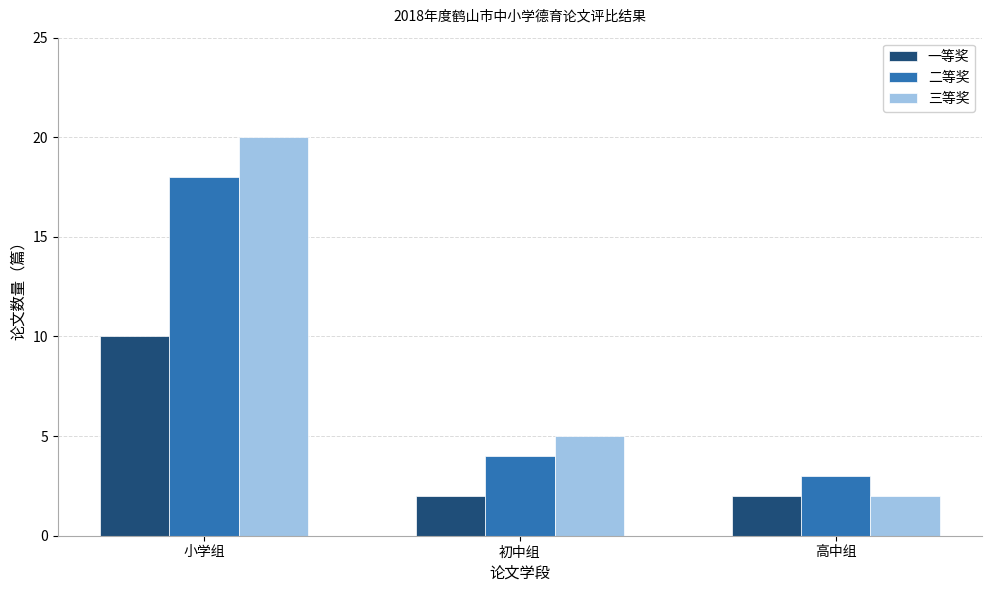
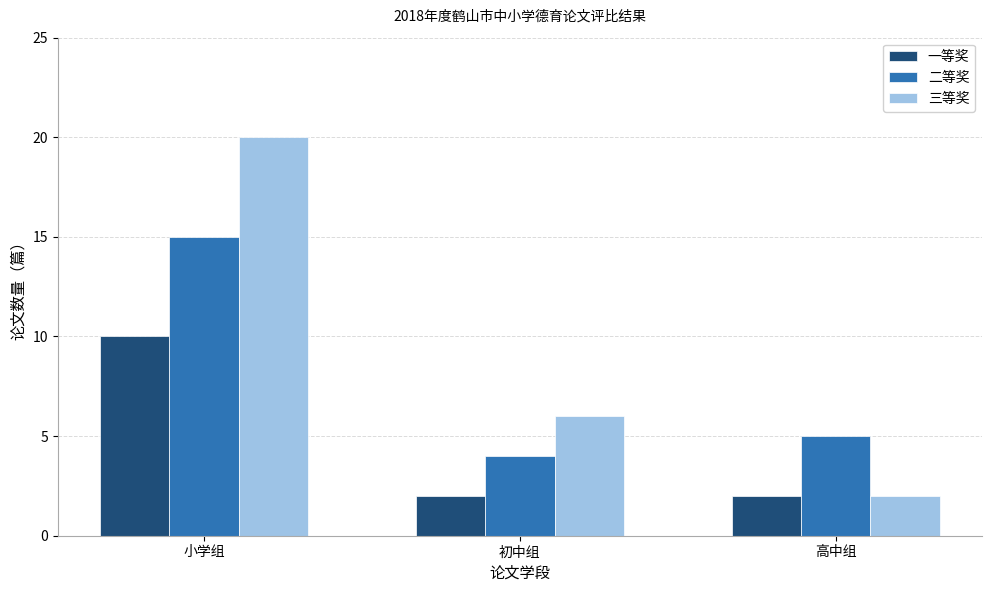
二等奖, 小学组: 18 -> 15
三等奖, 初中组: 5 -> 6
二等奖, 高中组: 3 -> 5
